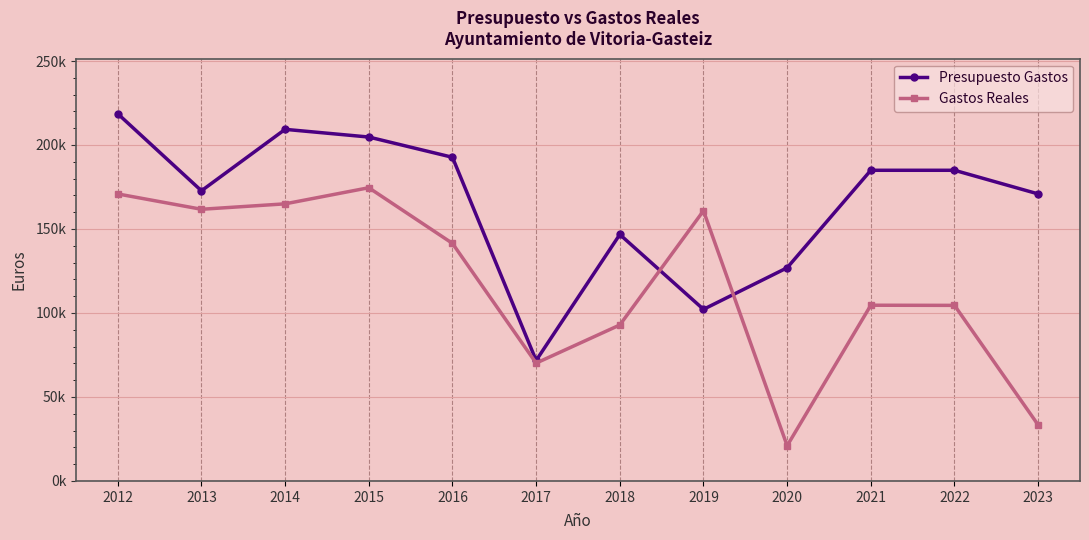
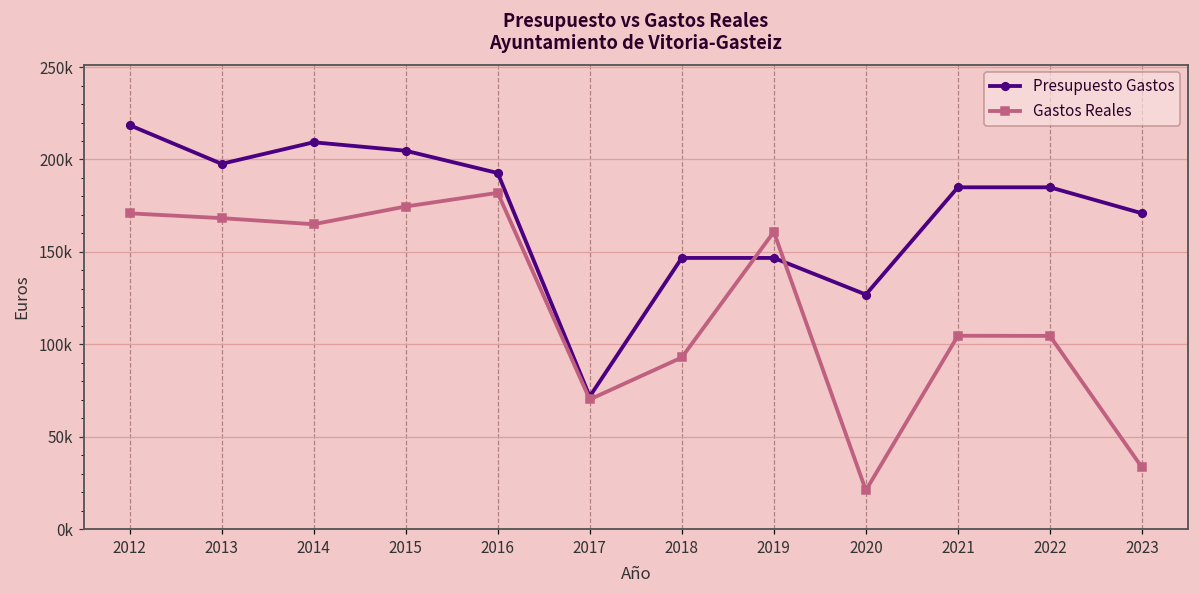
Presupuesto Gastos, 2013: 173000 -> 198000
Gastos Reales, 2013: 162000 -> 168000
Gastos Reales, 2016: 141000 -> 182000
Presupuesto Gastos, 2019: 102000 -> 147000
